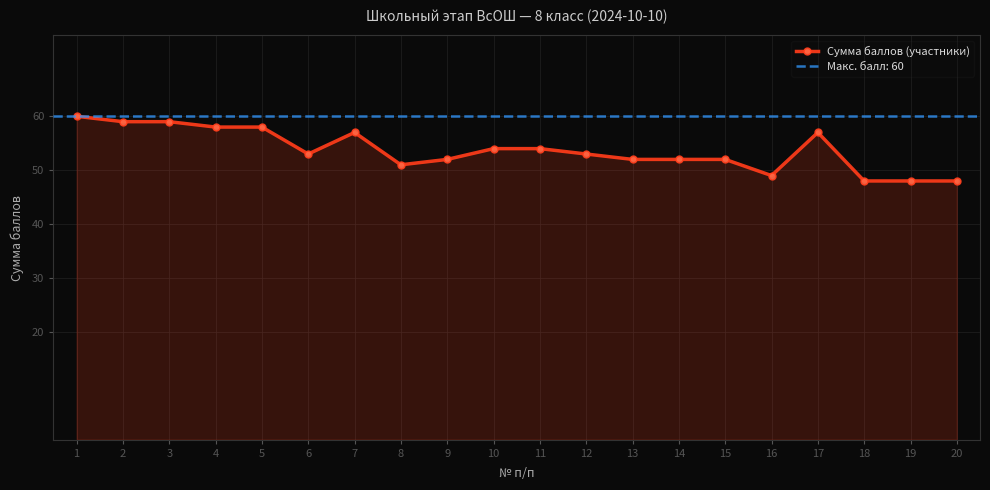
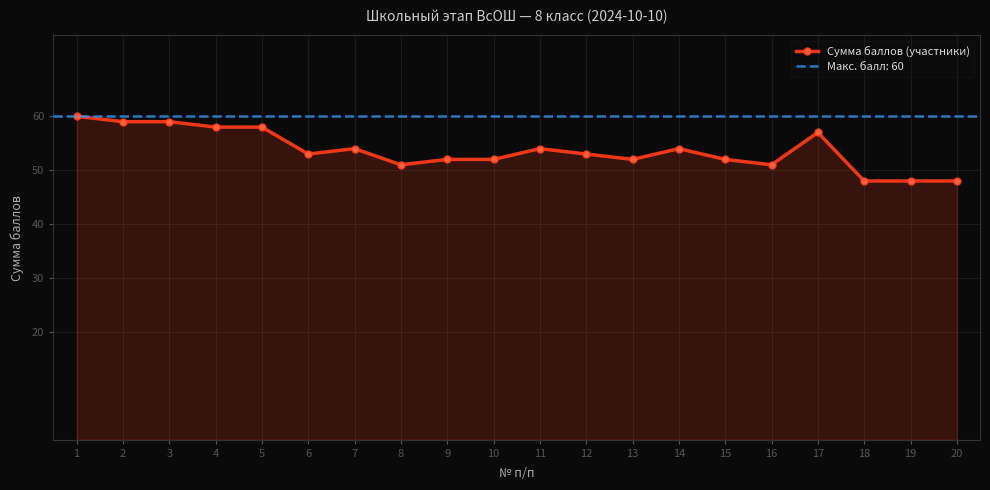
7: 57 -> 54
10: 54 -> 52
14: 52 -> 54
16: 49 -> 51
